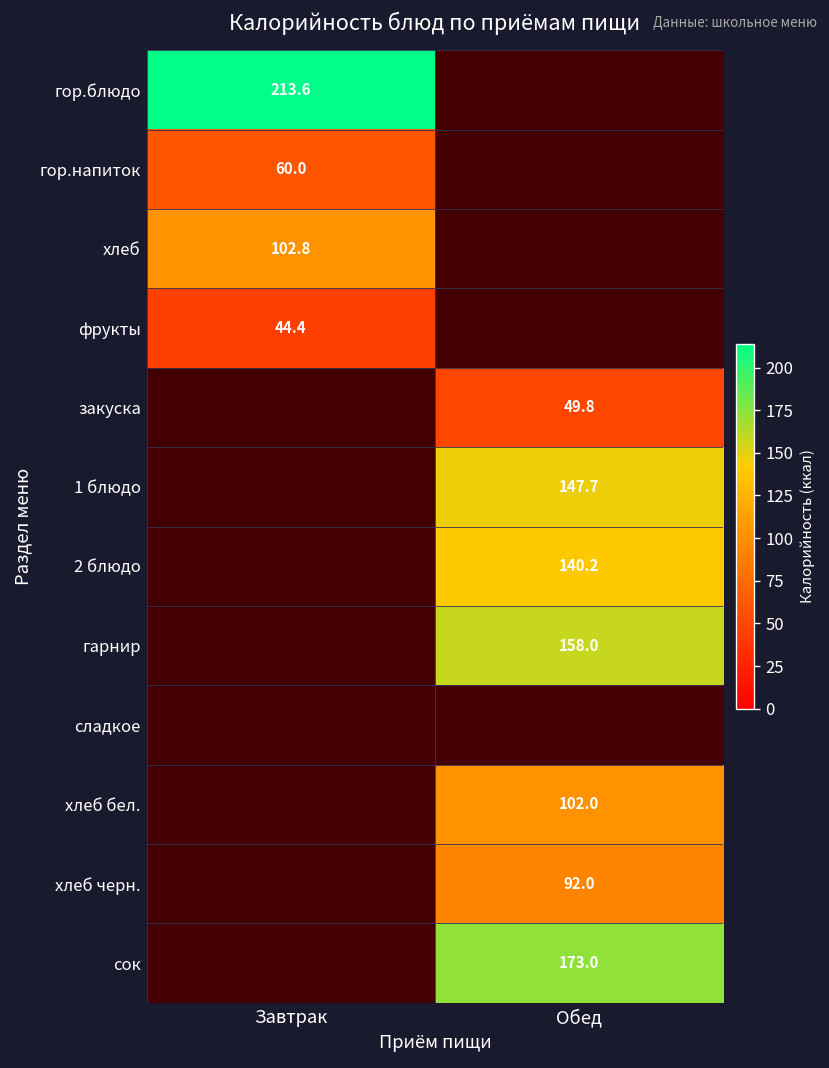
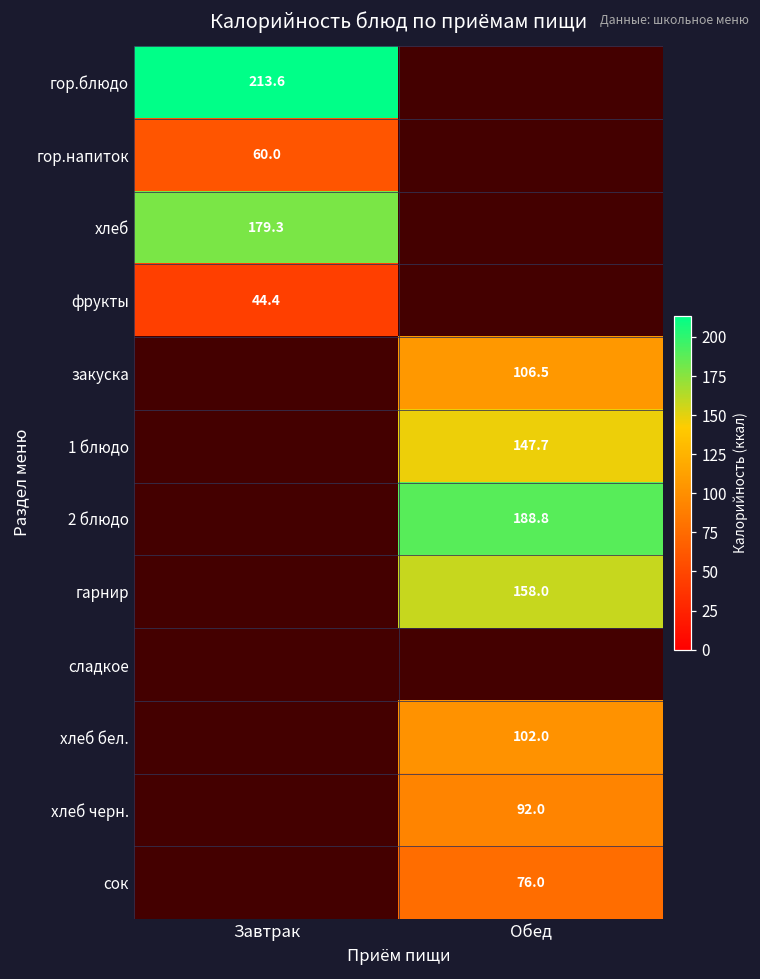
хлеб, Завтрак: 102.8 -> 179.3
закуска, Обед: 49.8 -> 106.5
2 блюдо, Обед: 140.2 -> 188.8
сок, Обед: 173.0 -> 76.0
